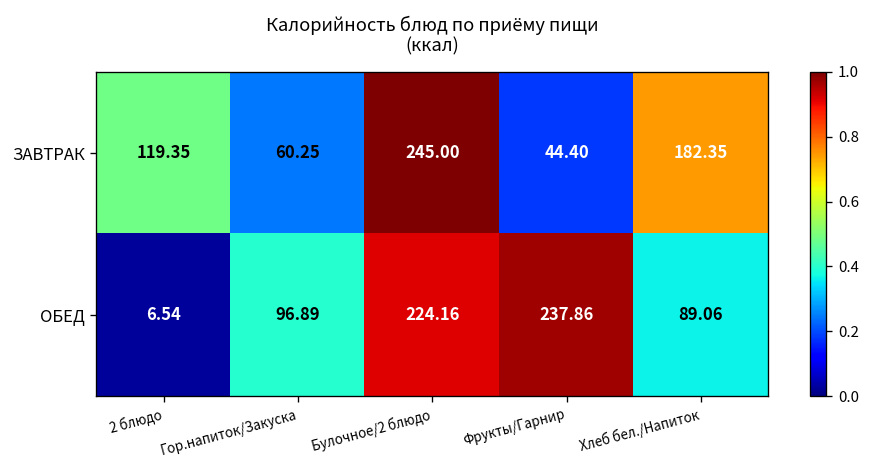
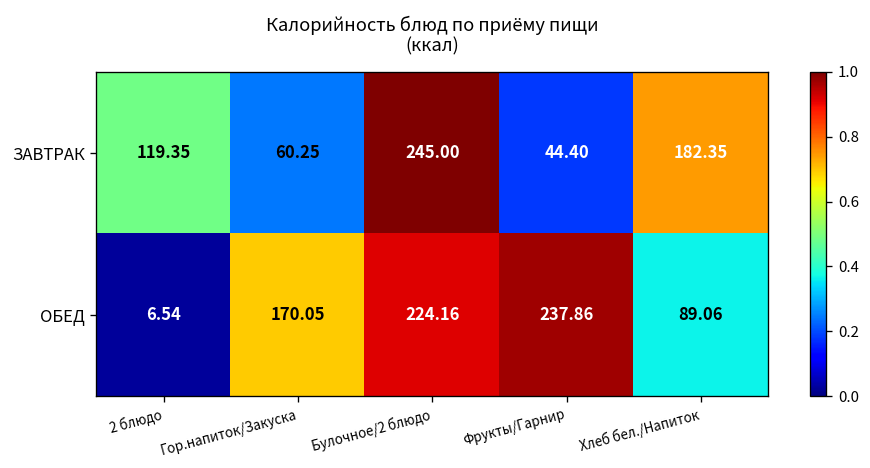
ОБЕД, Гор.напиток/Закуска: 96.89 -> 170.05
